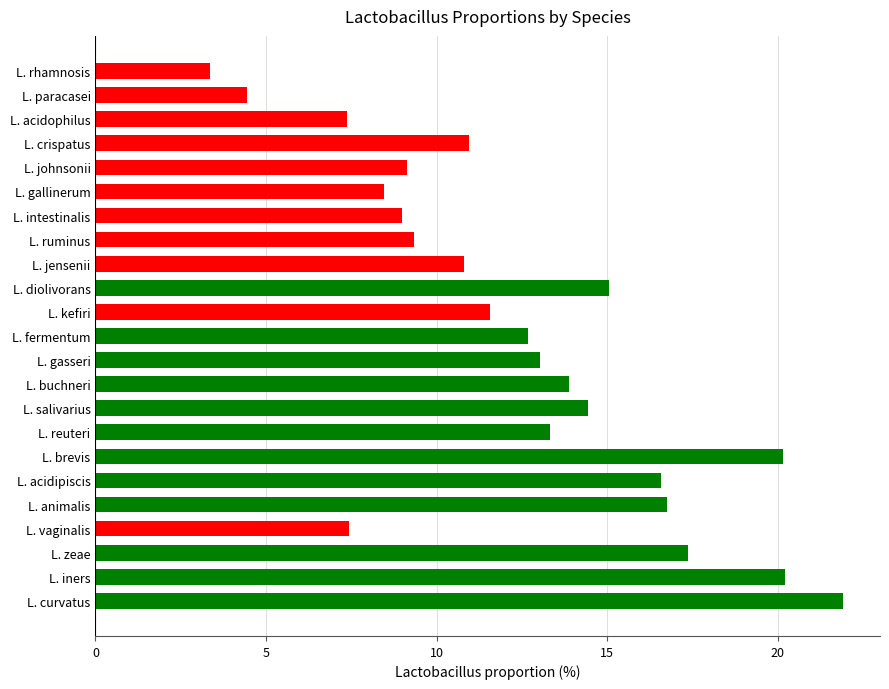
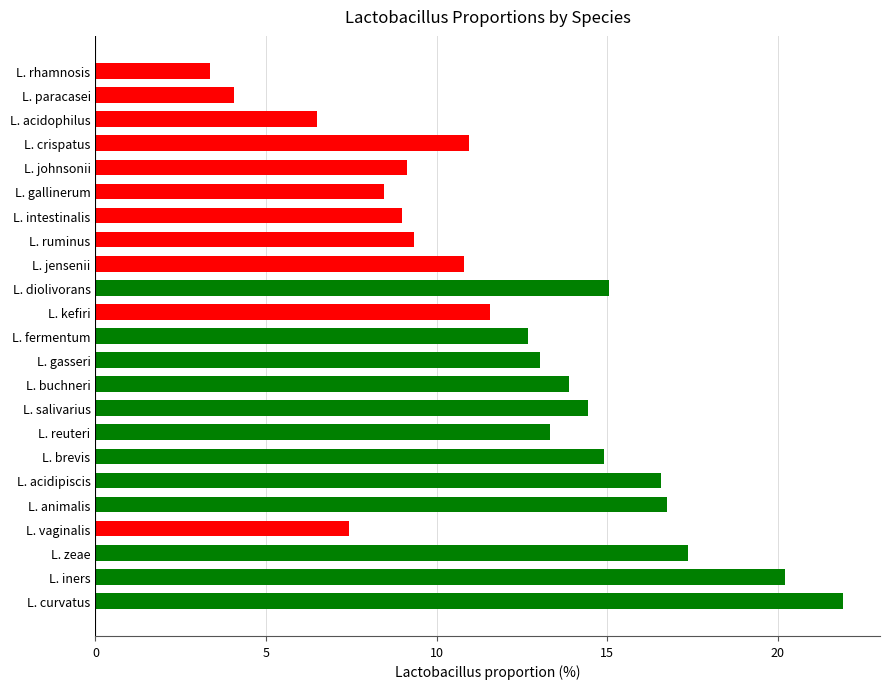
L. paracasei: 4.4 -> 4.0
L. acidophilus: 7.4 -> 6.5
L. brevis: 20.2 -> 14.9
